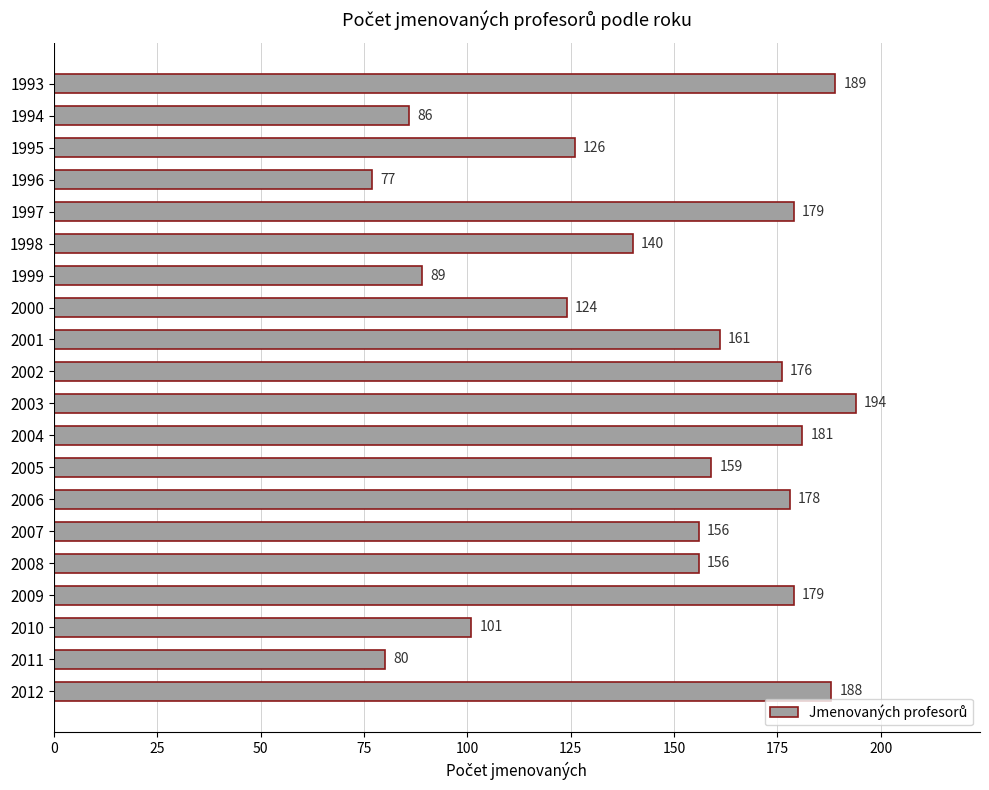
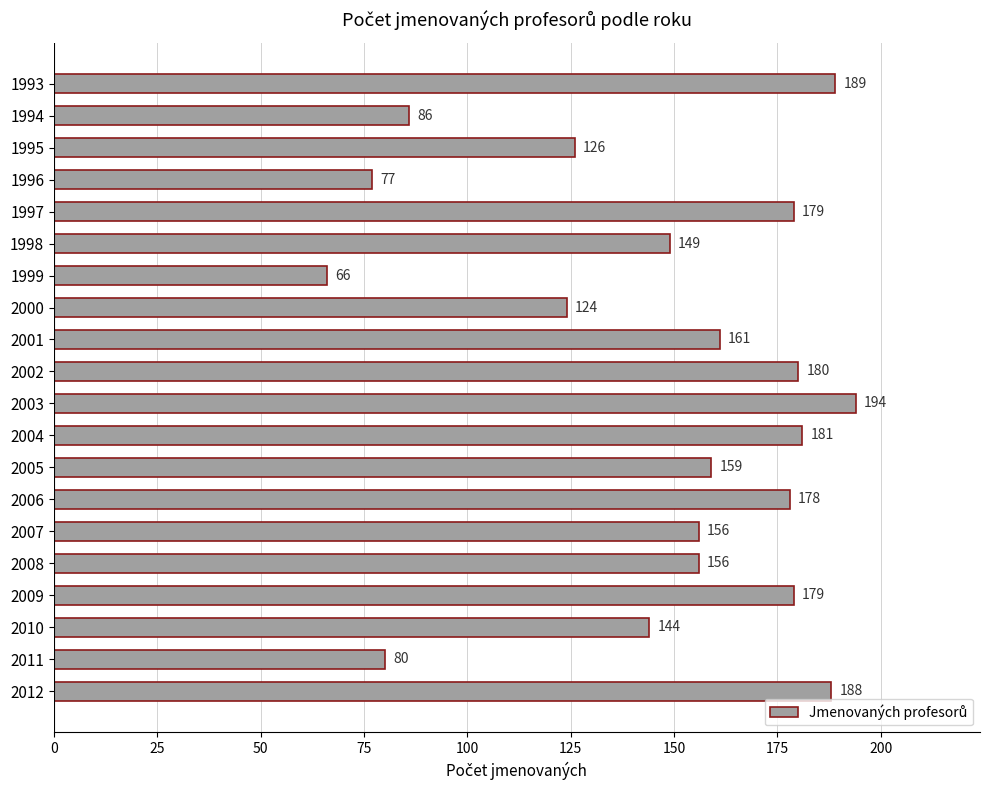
1998: 140 -> 149
1999: 89 -> 66
2002: 176 -> 180
2010: 101 -> 144
